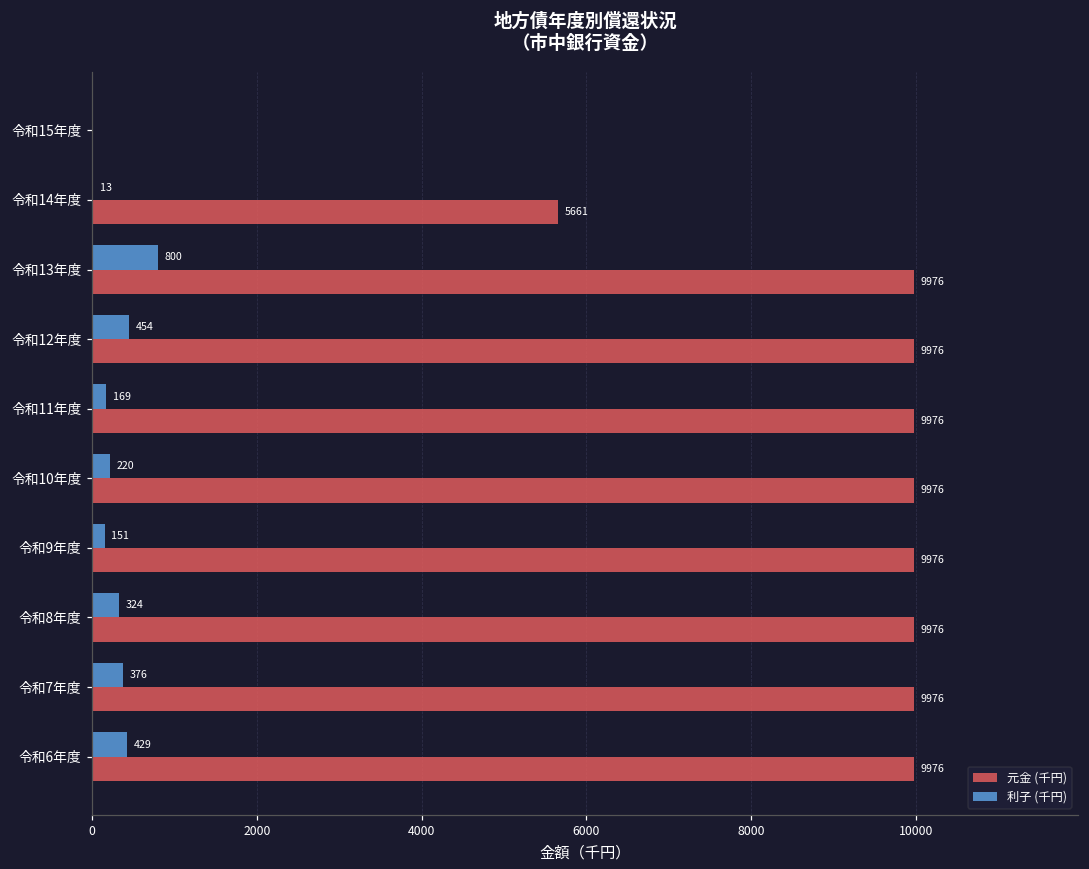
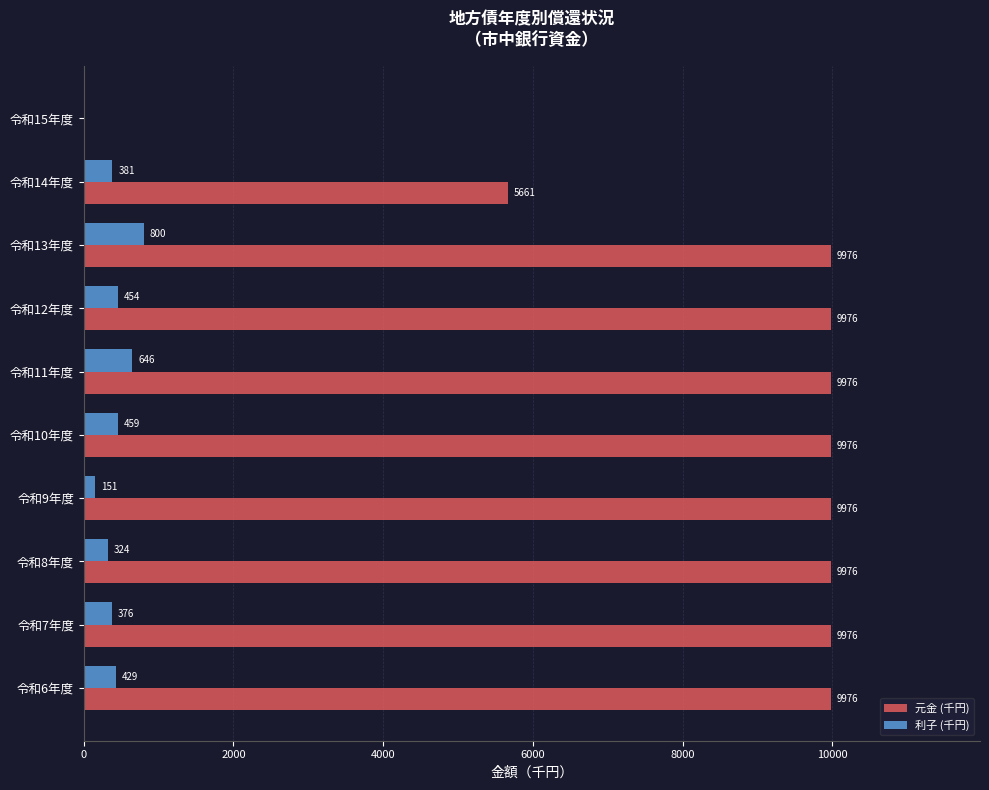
利子 (千円), 令和14年度: 13 -> 381
利子 (千円), 令和11年度: 169 -> 646
利子 (千円), 令和10年度: 220 -> 459
